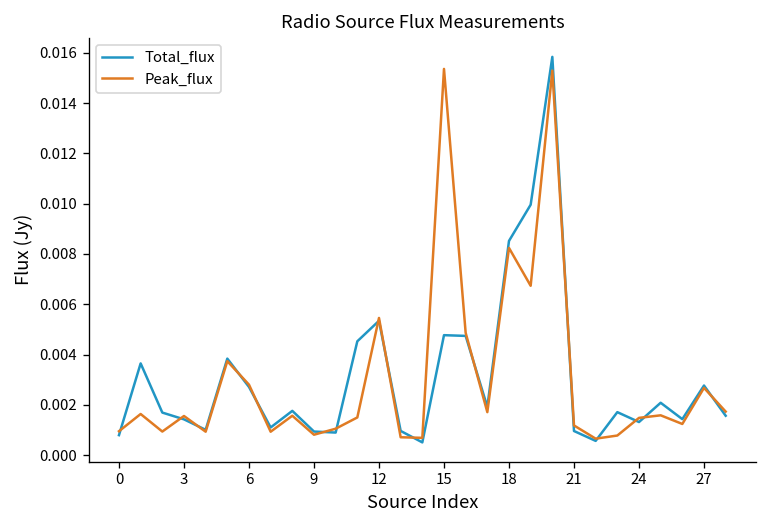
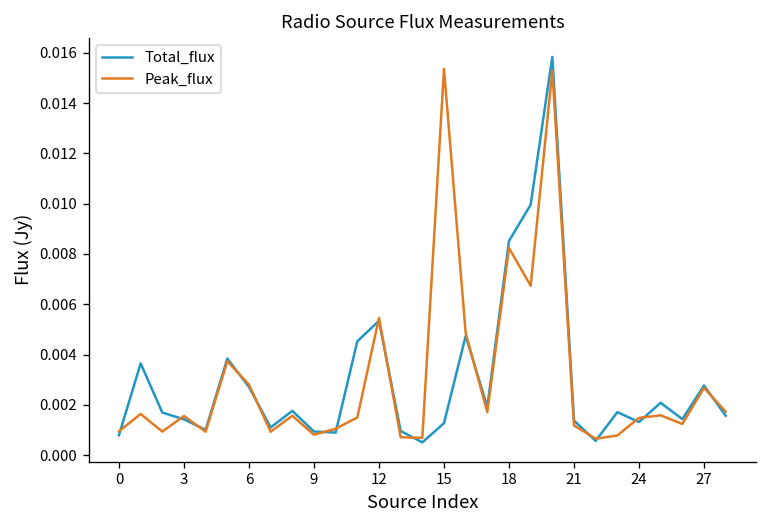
Total_flux, 15: 0.0048 -> 0.0013
Total_flux, 21: 0.0010 -> 0.0014
